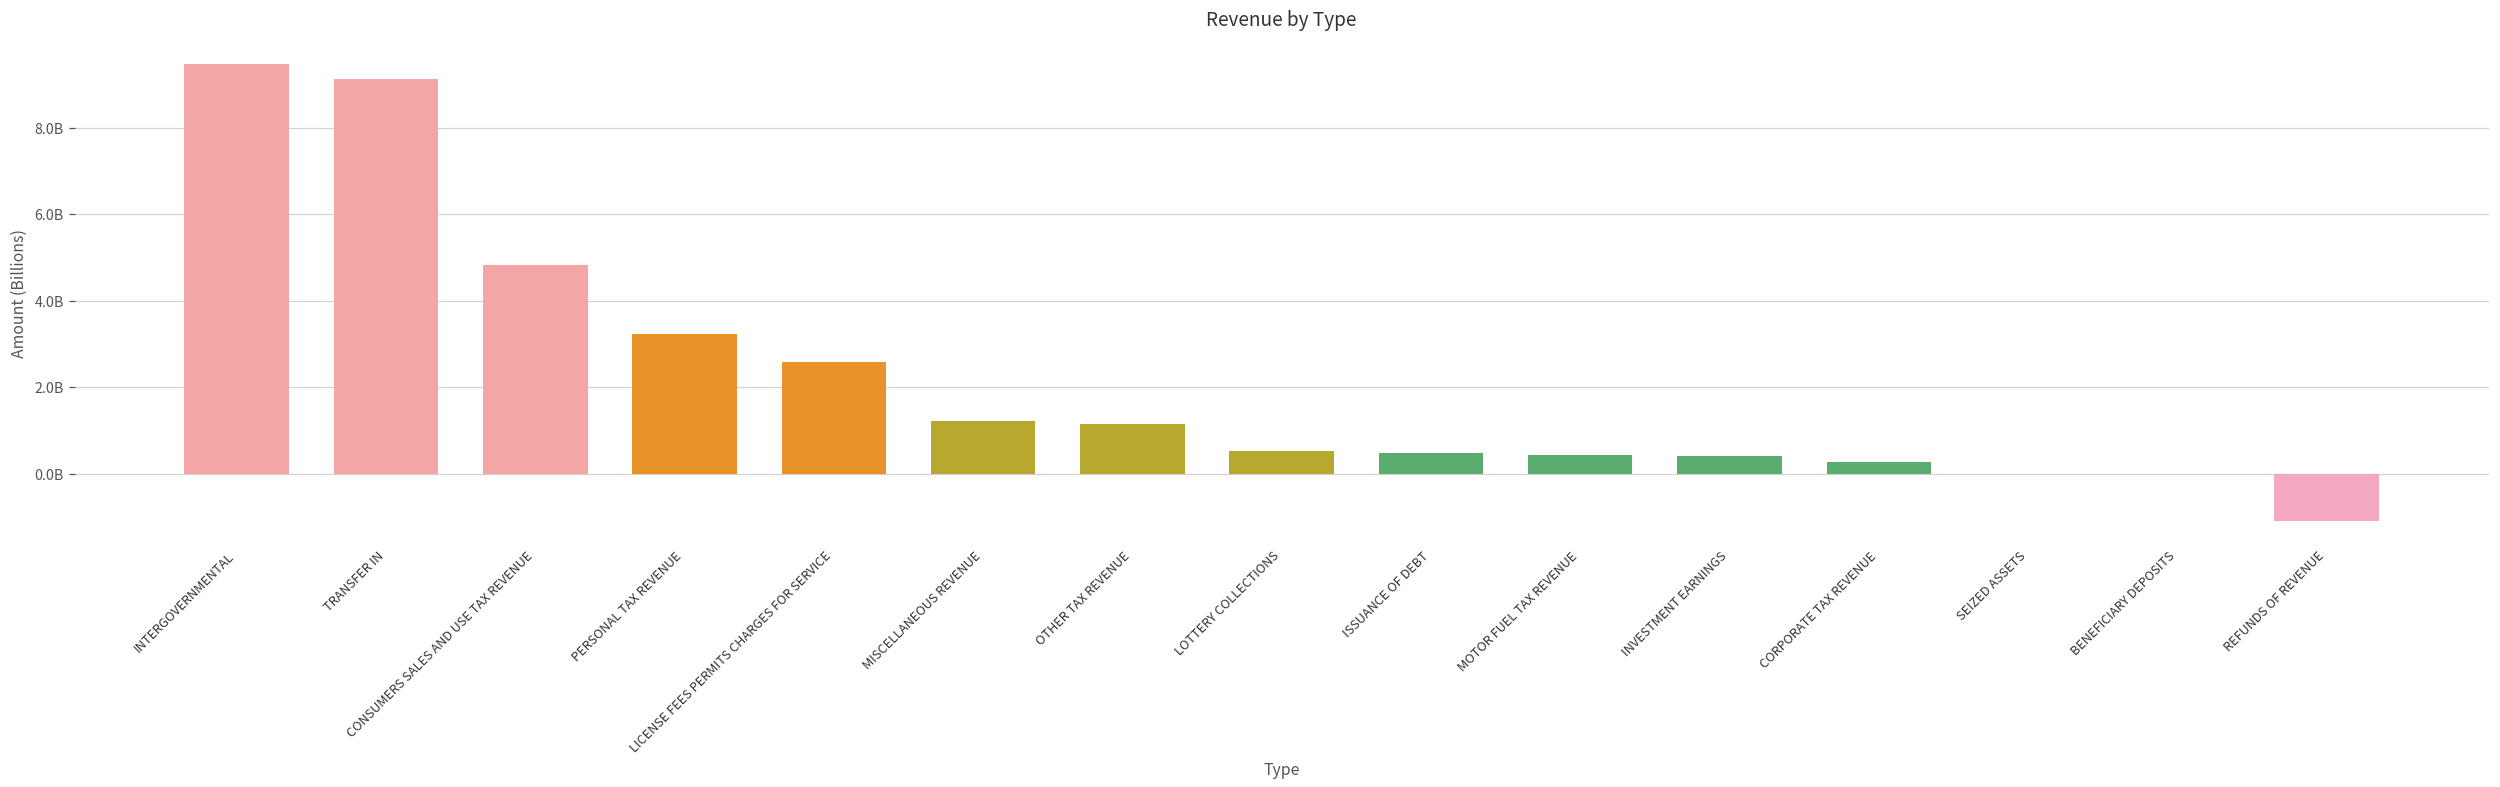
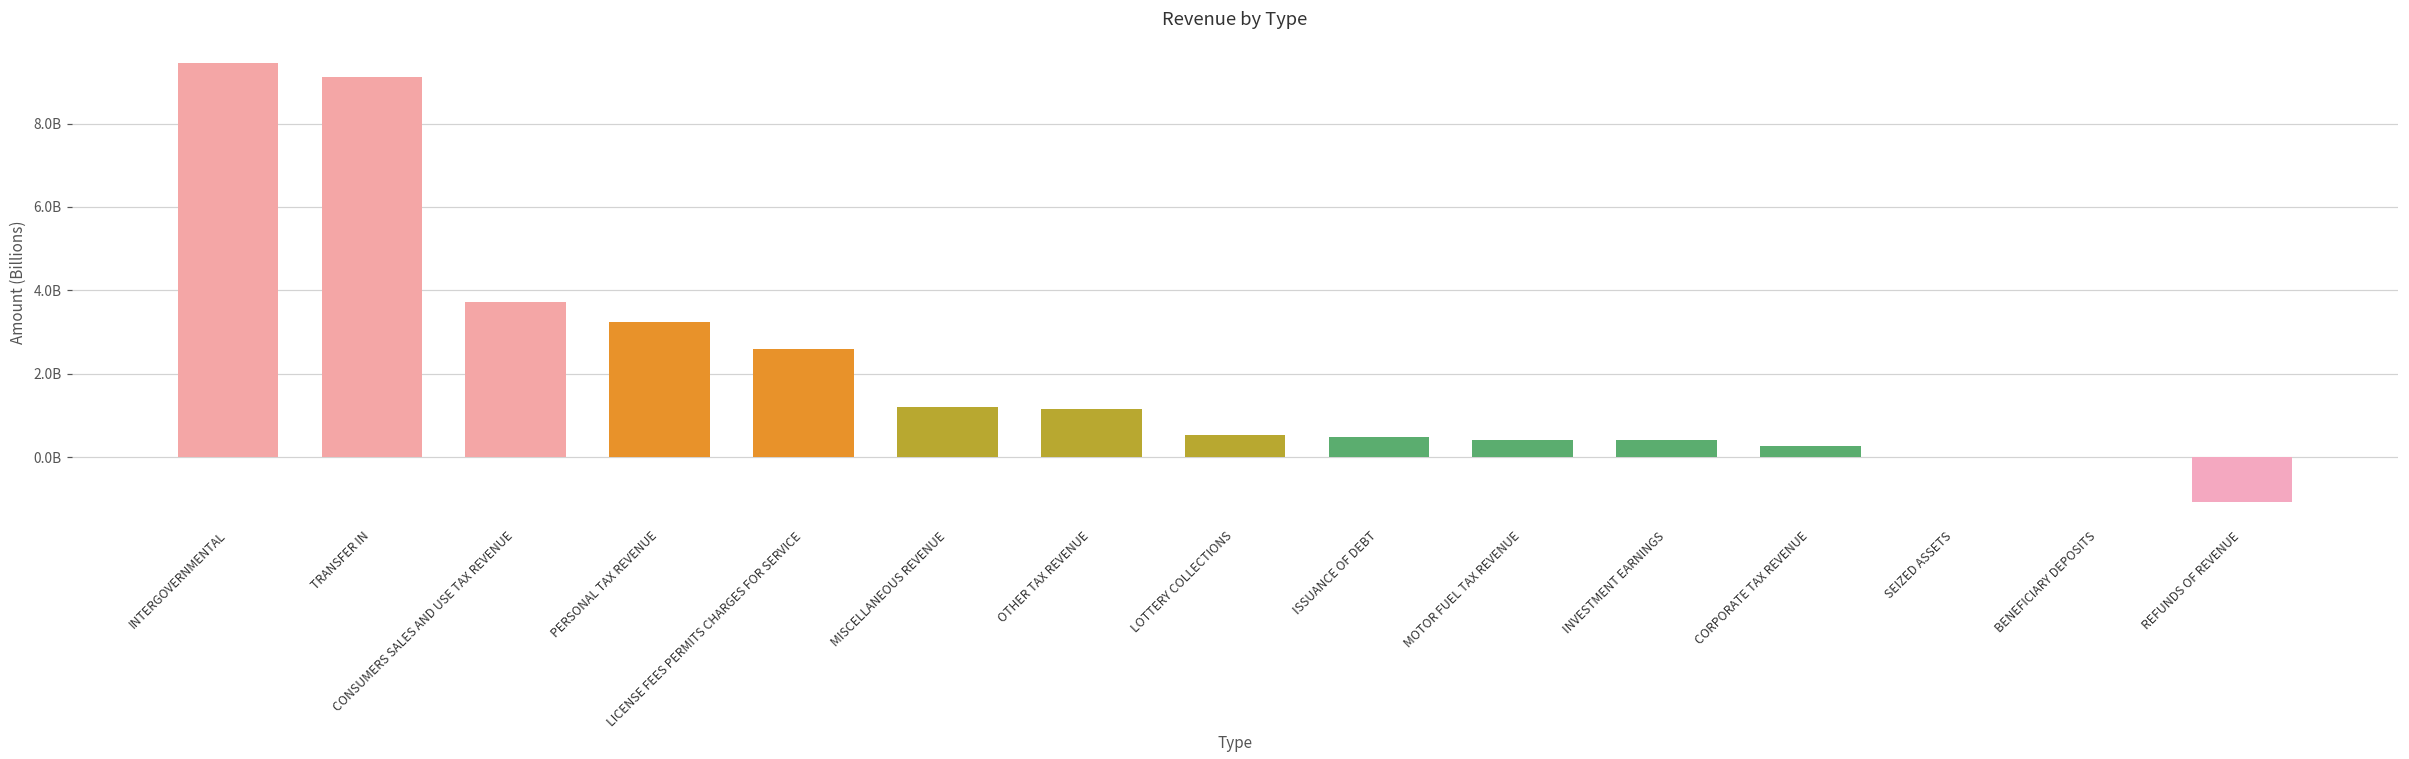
CONSUMERS SALES AND USE TAX REVENUE: 4800000000 -> 3700000000
